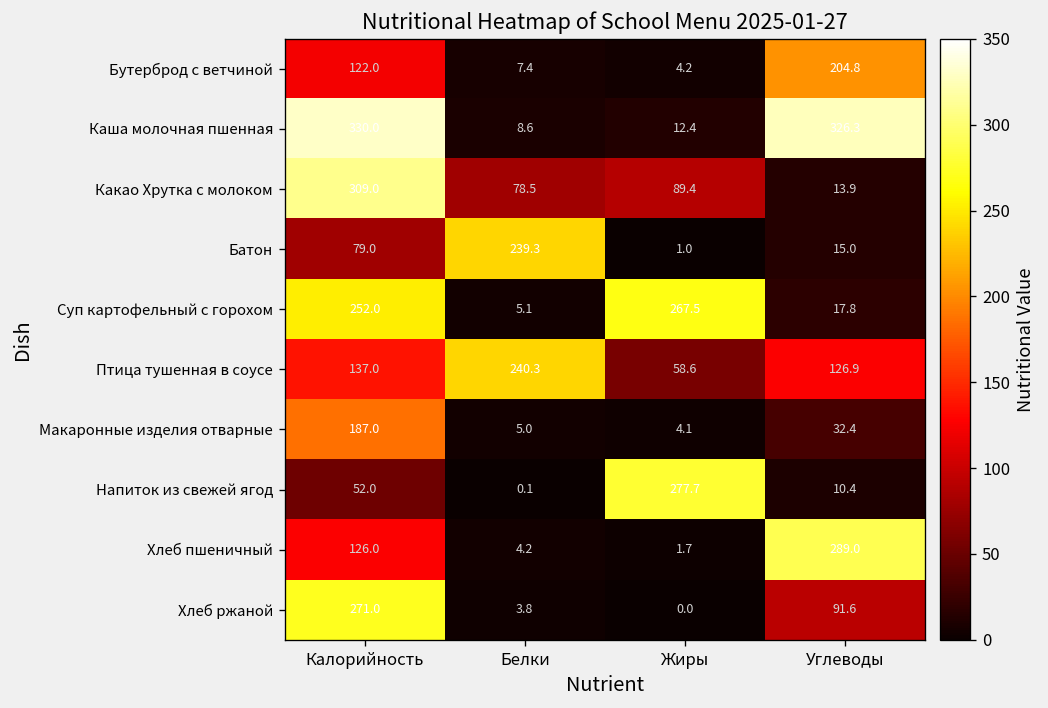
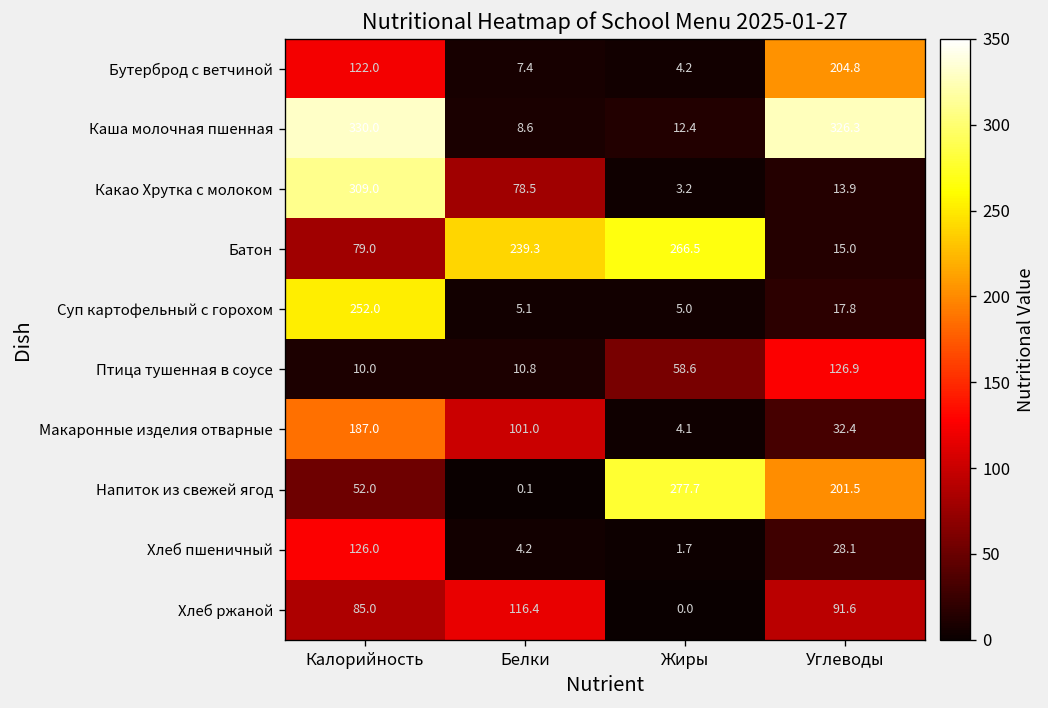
Какао Хрутка с молоком, Жиры: 89.4 -> 3.2
Батон, Жиры: 1.0 -> 266.5
Суп картофельный с горохом, Жиры: 267.5 -> 5.0
Птица тушенная в соусе, Калорийность: 137.0 -> 10.0
Птица тушенная в соусе, Белки: 240.3 -> 10.8
Макаронные изделия отварные, Белки: 5.0 -> 101.0
Напиток из свежей ягод, Углеводы: 10.4 -> 201.5
Хлеб пшеничный, Углеводы: 289.0 -> 28.1
Хлеб ржаной, Калорийность: 271.0 -> 85.0
Хлеб ржаной, Белки: 3.8 -> 116.4
